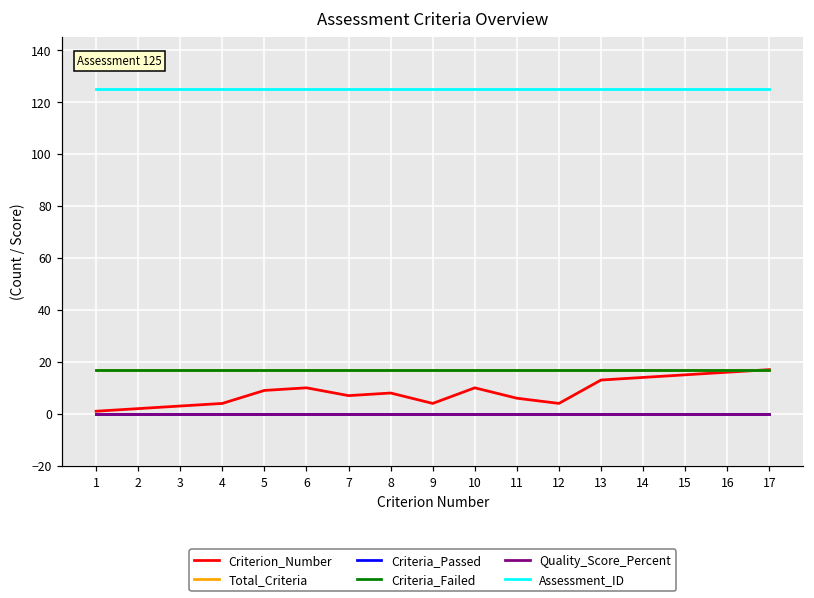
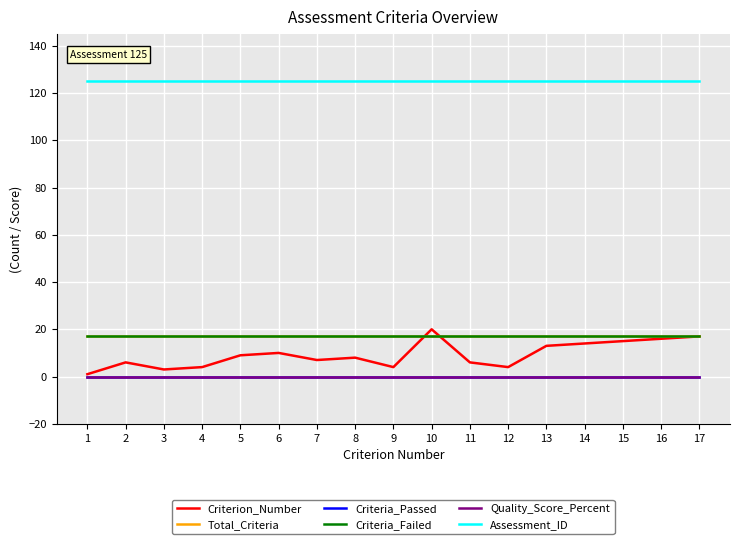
Criterion_Number, 2: 2 -> 6
Criterion_Number, 10: 10 -> 20
